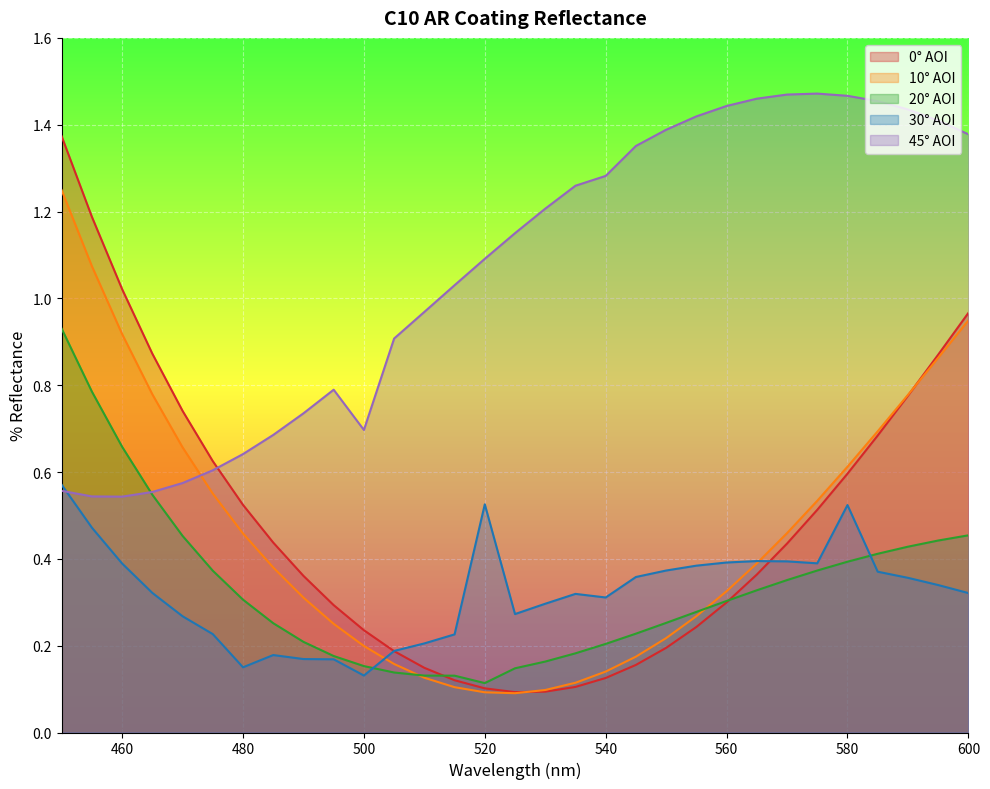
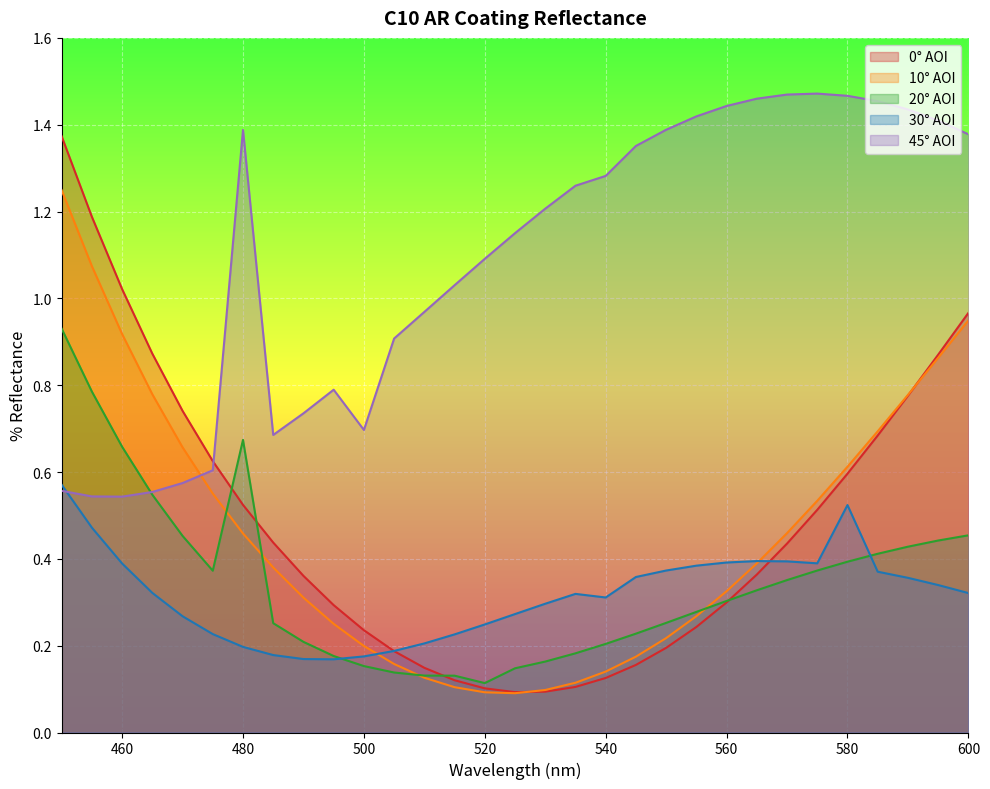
20° AOI, 480: 0.31 -> 0.67
30° AOI, 480: 0.15 -> 0.20
45° AOI, 480: 0.64 -> 1.39
30° AOI, 500: 0.13 -> 0.18
30° AOI, 520: 0.53 -> 0.25
